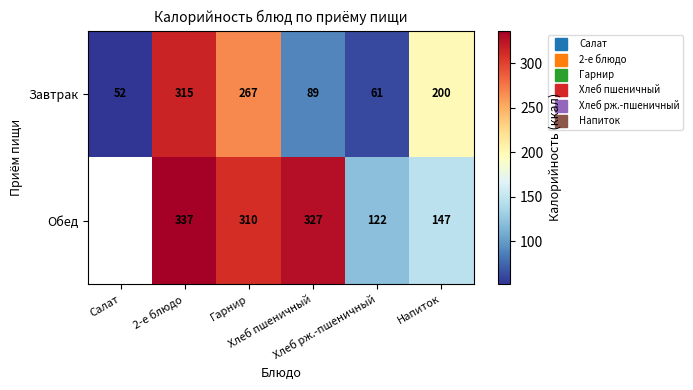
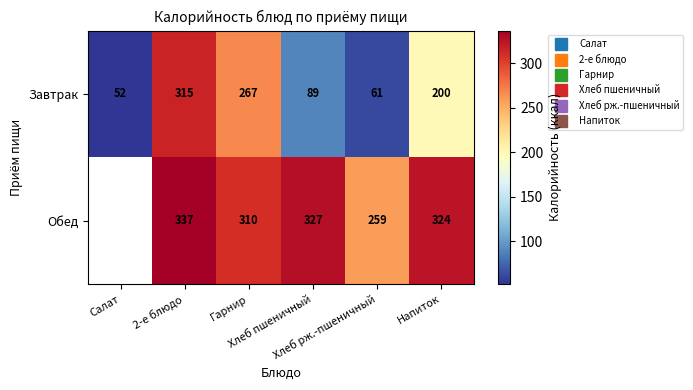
Обед, Хлеб рж.-пшеничный: 122 -> 259
Обед, Напиток: 147 -> 324
